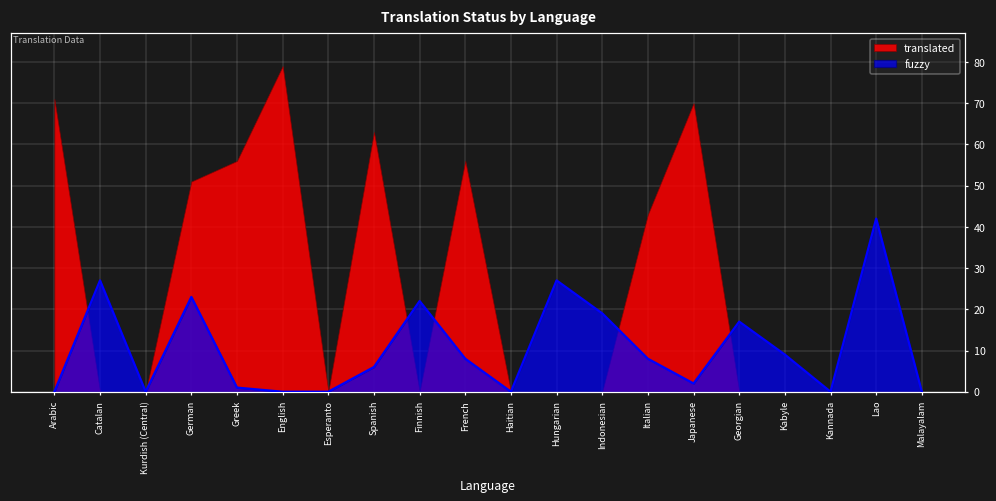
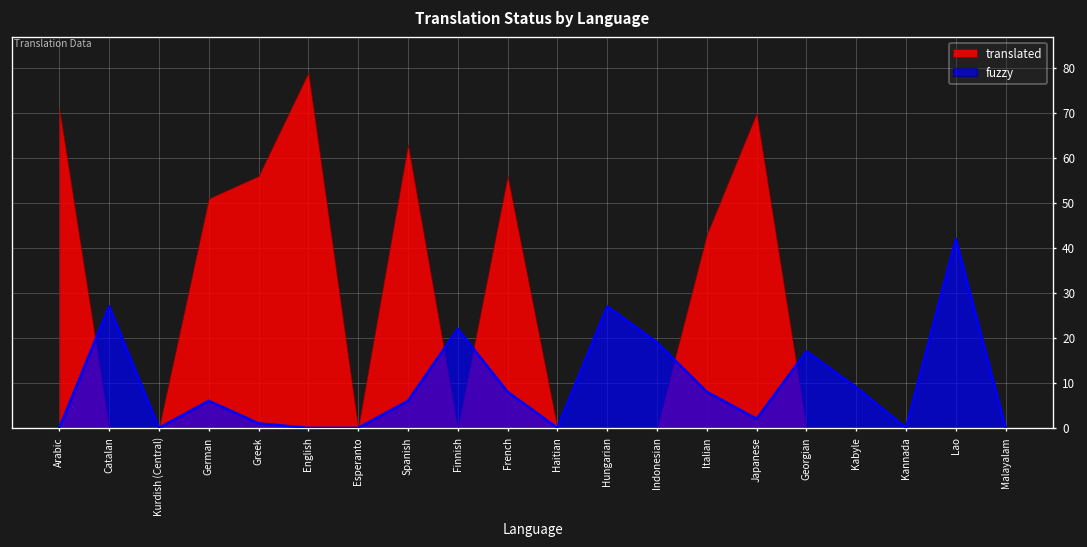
fuzzy, German: 23 -> 6
